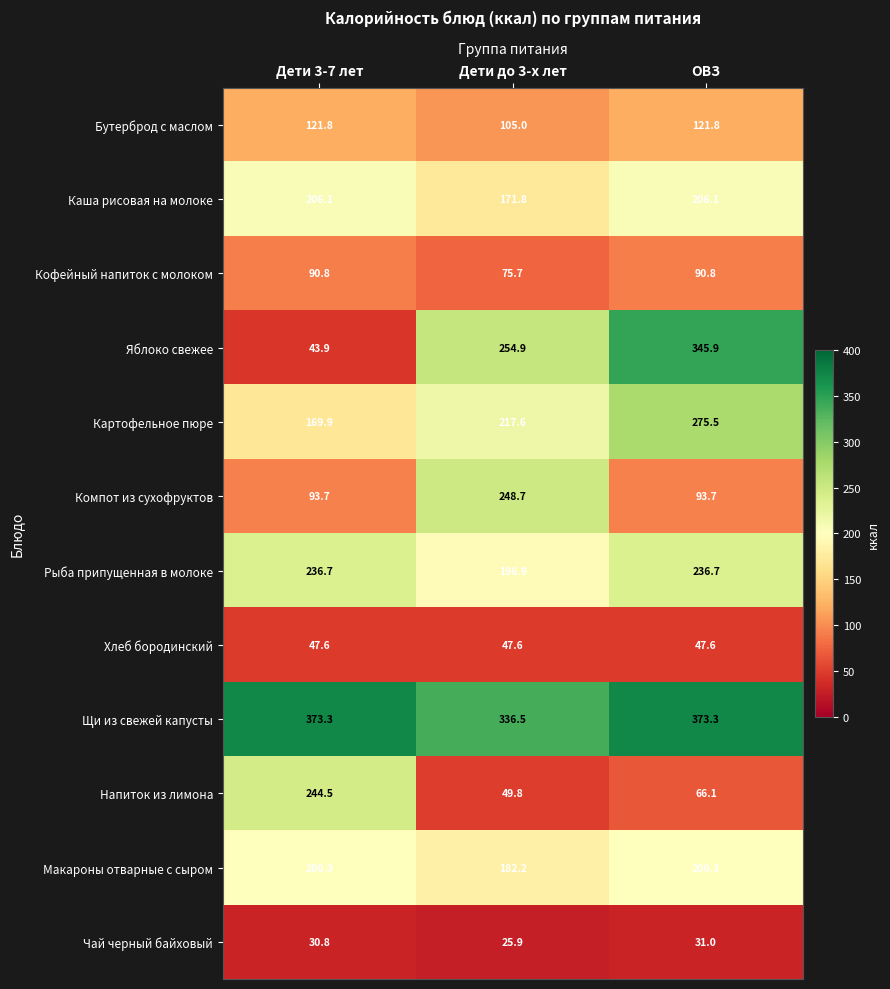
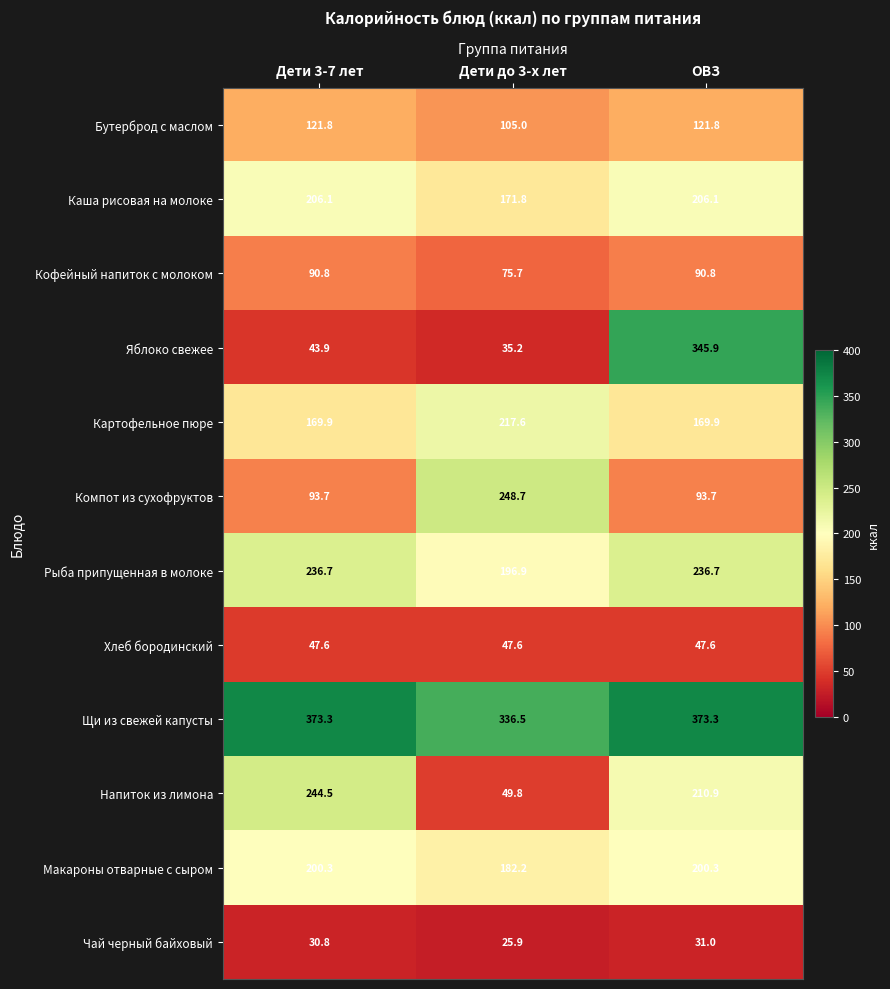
Яблоко свежее, Дети до 3-х лет: 254.9 -> 35.2
Картофельное пюре, ОВЗ: 275.5 -> 169.9
Напиток из лимона, ОВЗ: 66.1 -> 210.9
